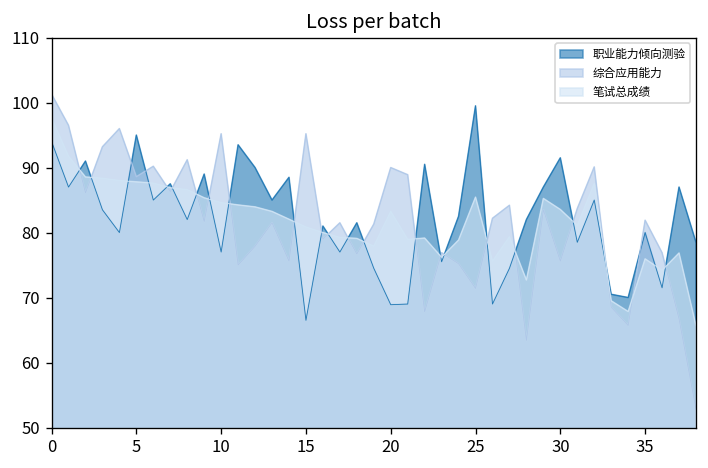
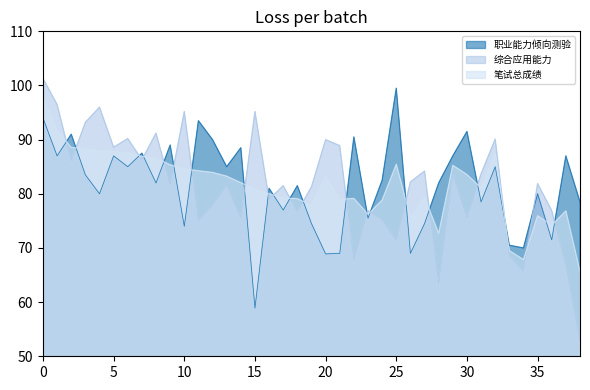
职业能力倾向测验, 5: 95 -> 87
职业能力倾向测验, 10: 77 -> 74
职业能力倾向测验, 15: 67 -> 59
